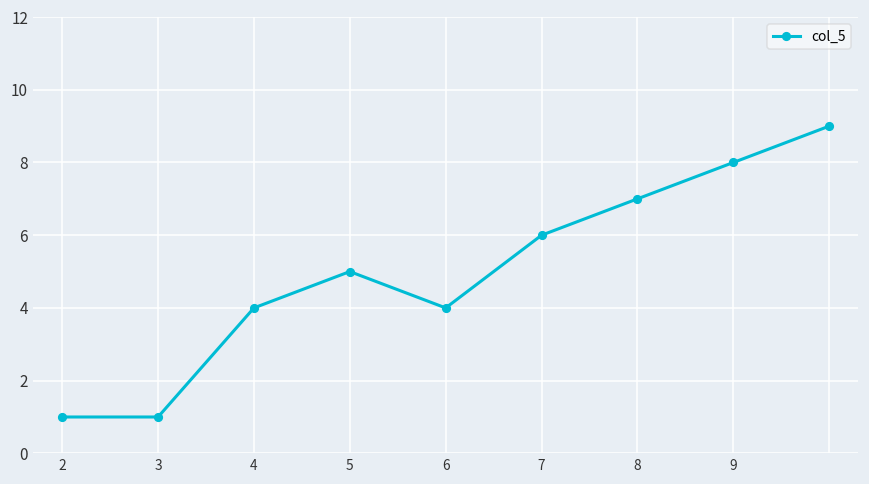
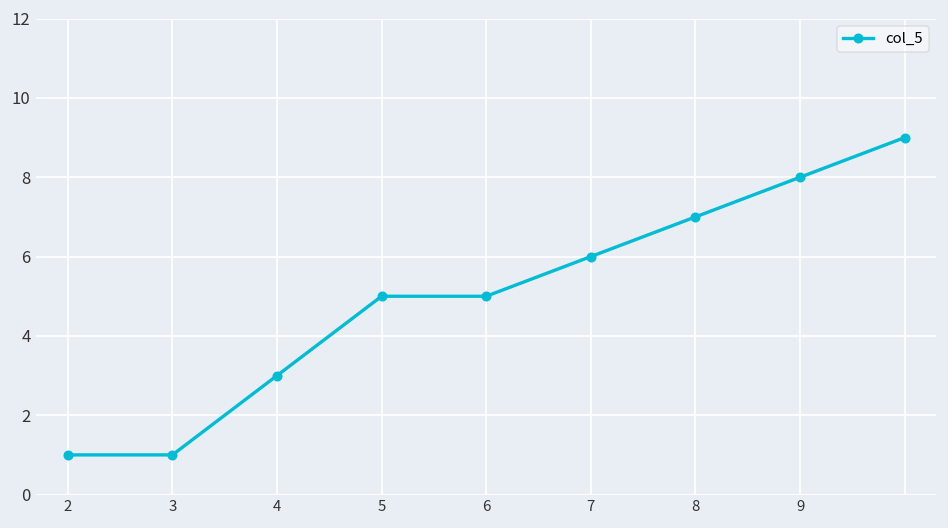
4: 4 -> 3
6: 4 -> 5
